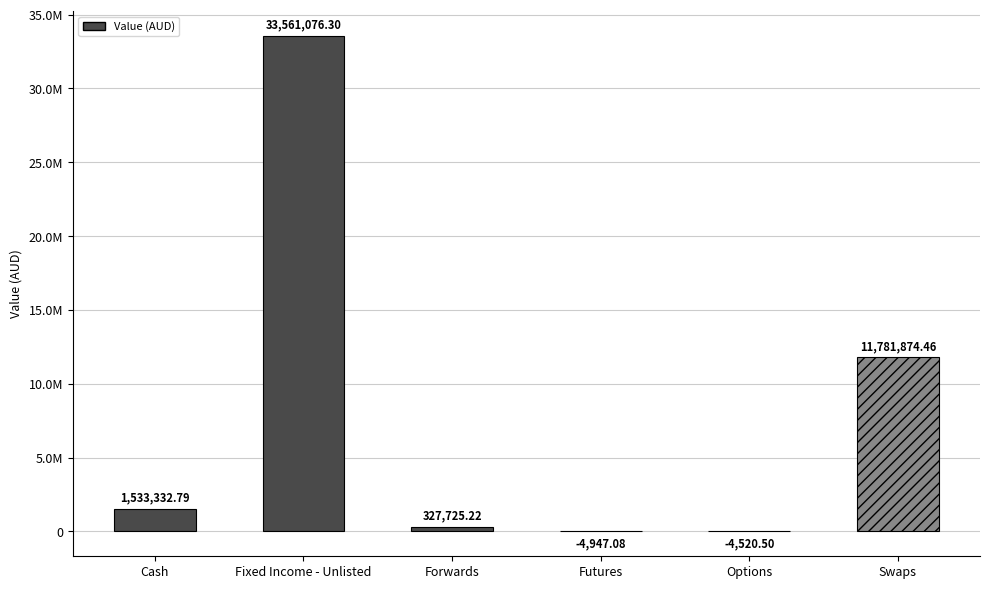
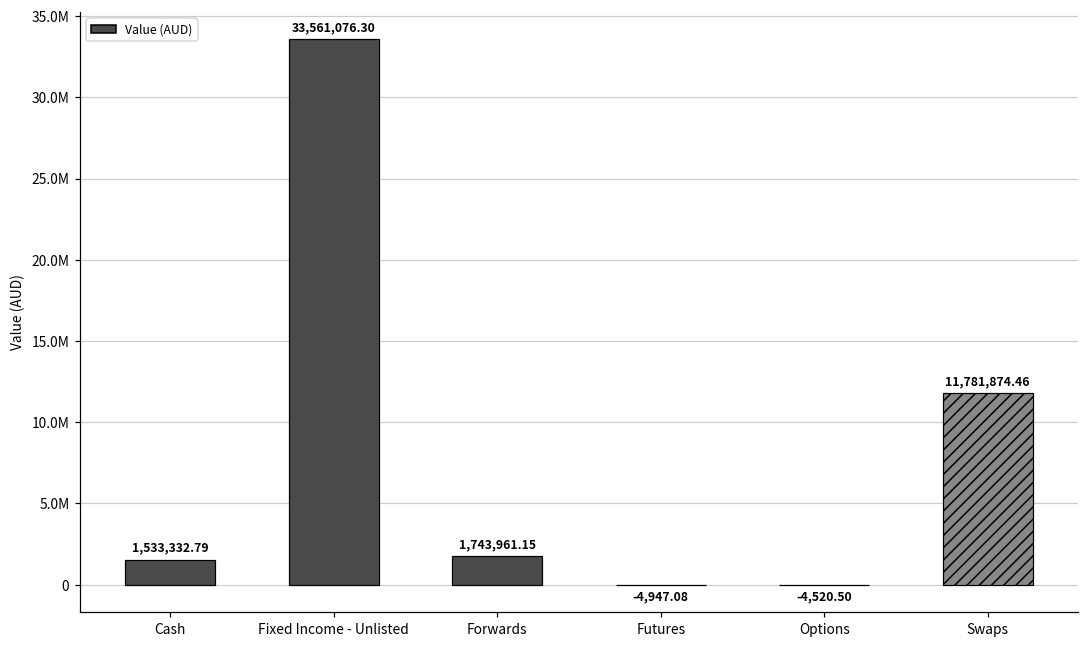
Forwards: 327,725.22 -> 1,743,961.15
